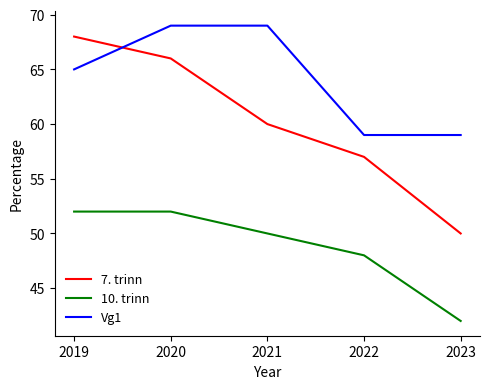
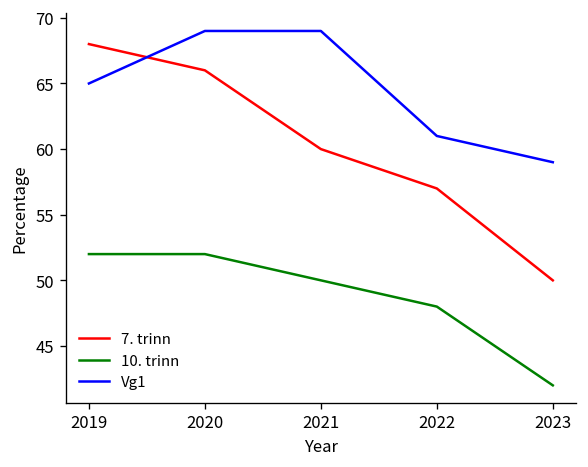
Vg1, 2022: 59 -> 61
